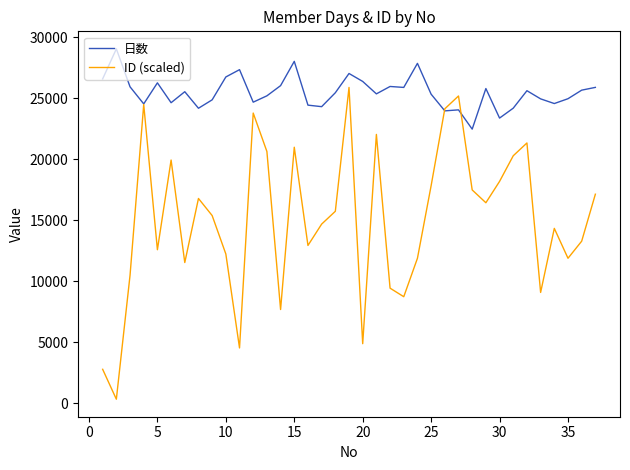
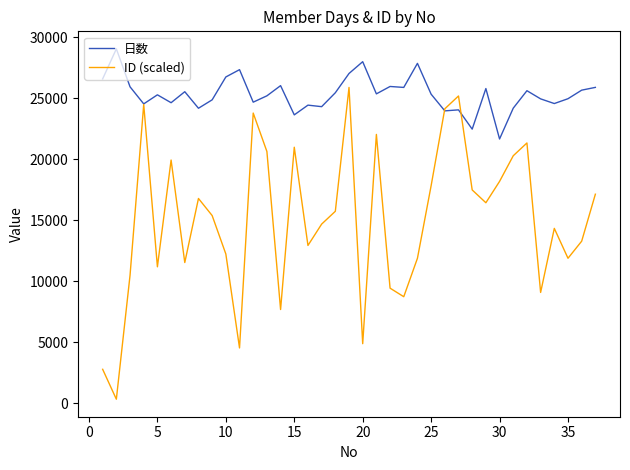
日数, 5: 26300 -> 25300
ID (scaled), 5: 12600 -> 11200
日数, 15: 28000 -> 23700
日数, 20: 26400 -> 28000
日数, 30: 23400 -> 21700
